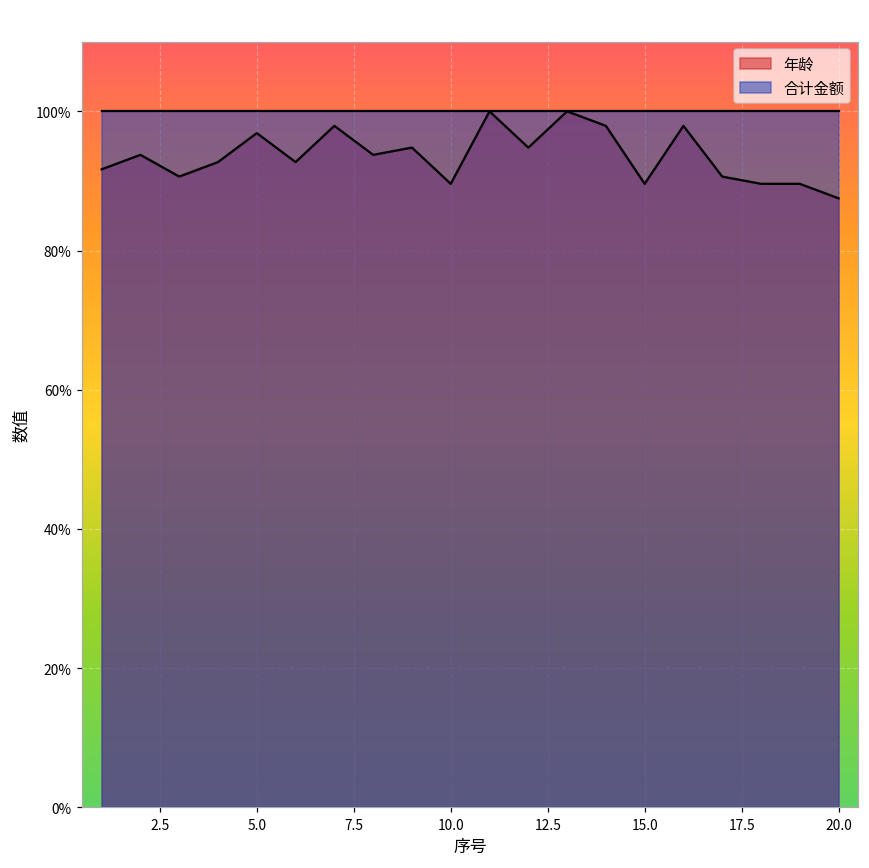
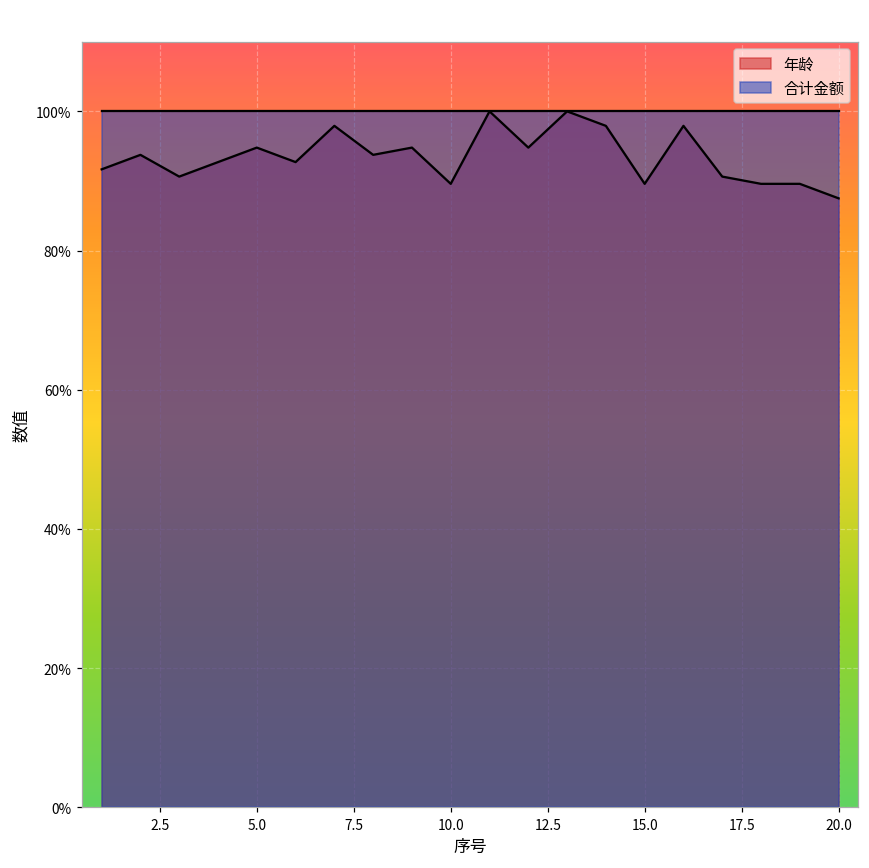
年龄, 5.0: 97% -> 95%
